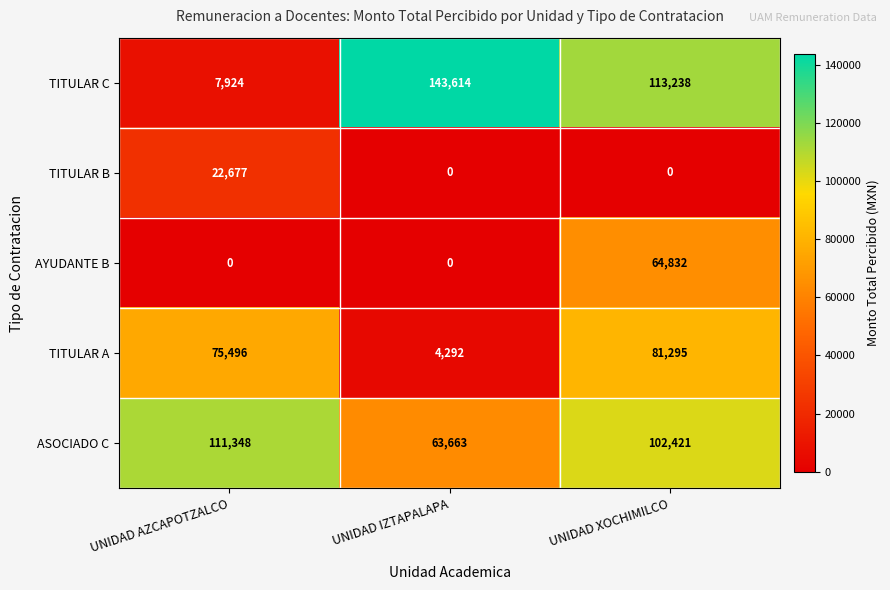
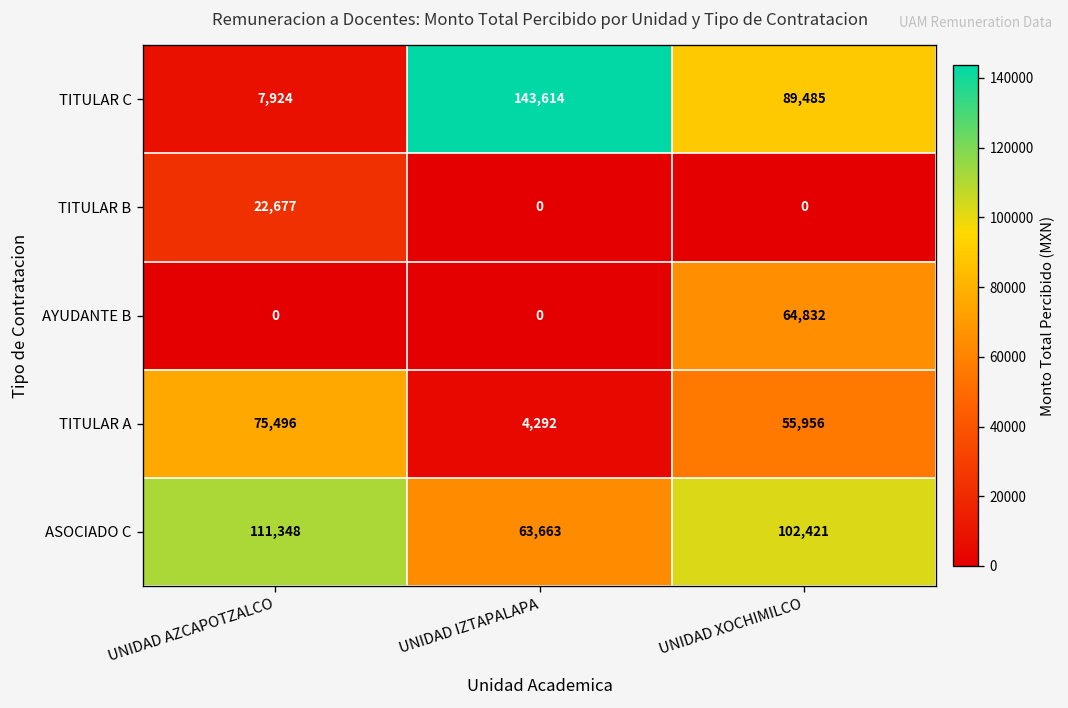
TITULAR C, UNIDAD XOCHIMILCO: 113,238 -> 89,485
TITULAR A, UNIDAD XOCHIMILCO: 81,295 -> 55,956
